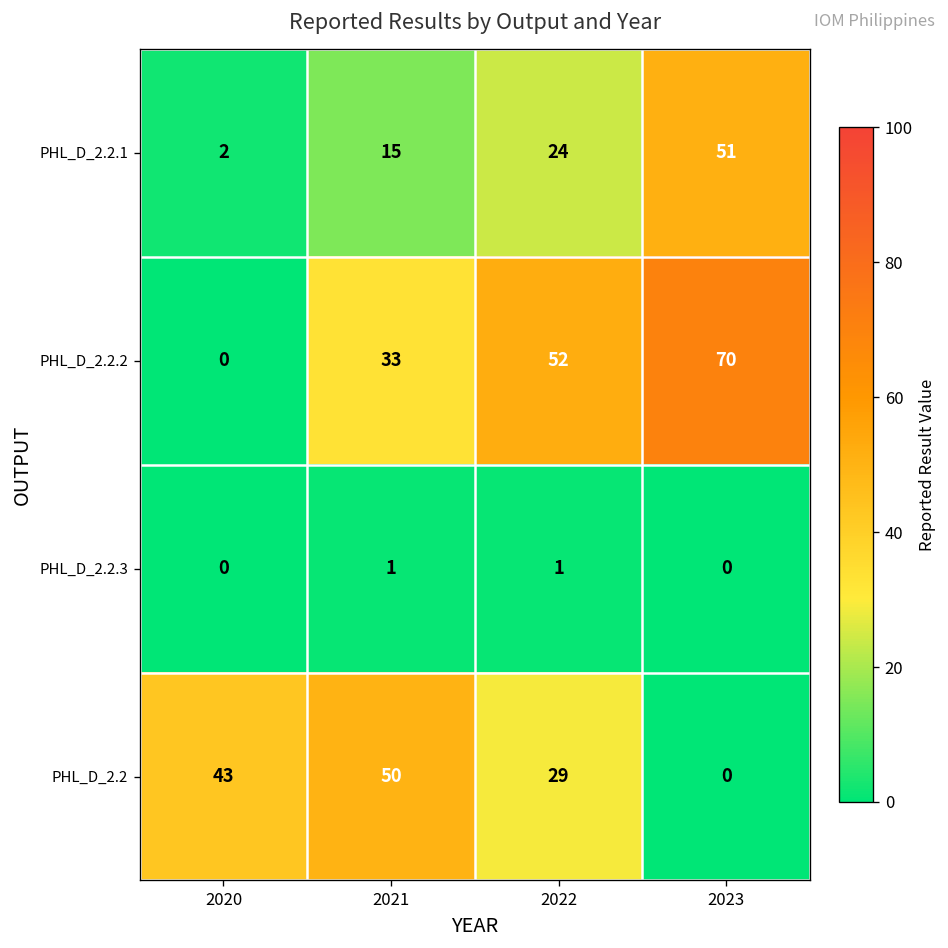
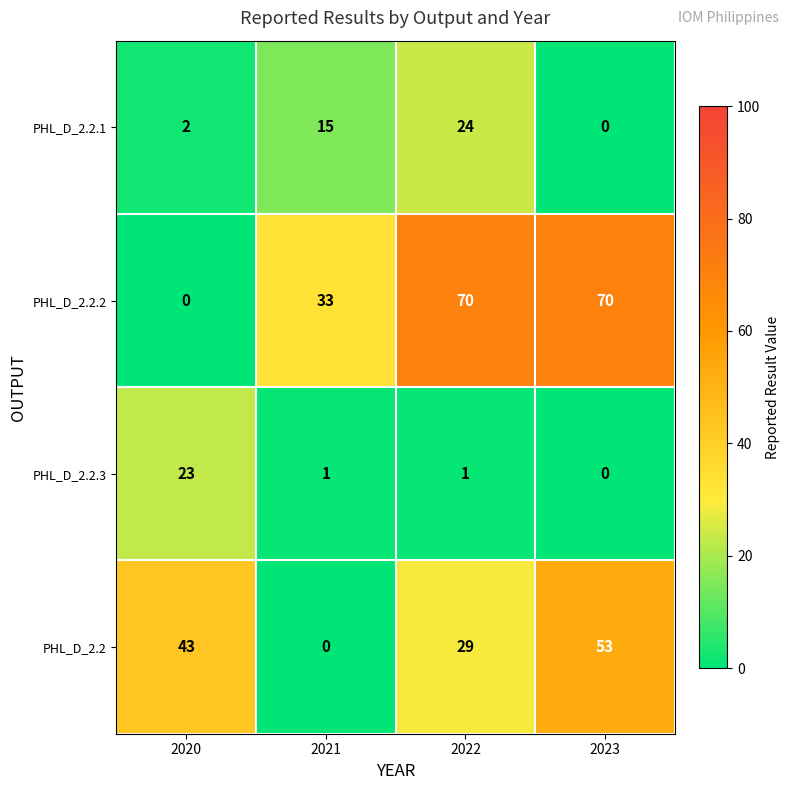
PHL_D_2.2.1, 2023: 51 -> 0
PHL_D_2.2.2, 2022: 52 -> 70
PHL_D_2.2.3, 2020: 0 -> 23
PHL_D_2.2, 2021: 50 -> 0
PHL_D_2.2, 2023: 0 -> 53
